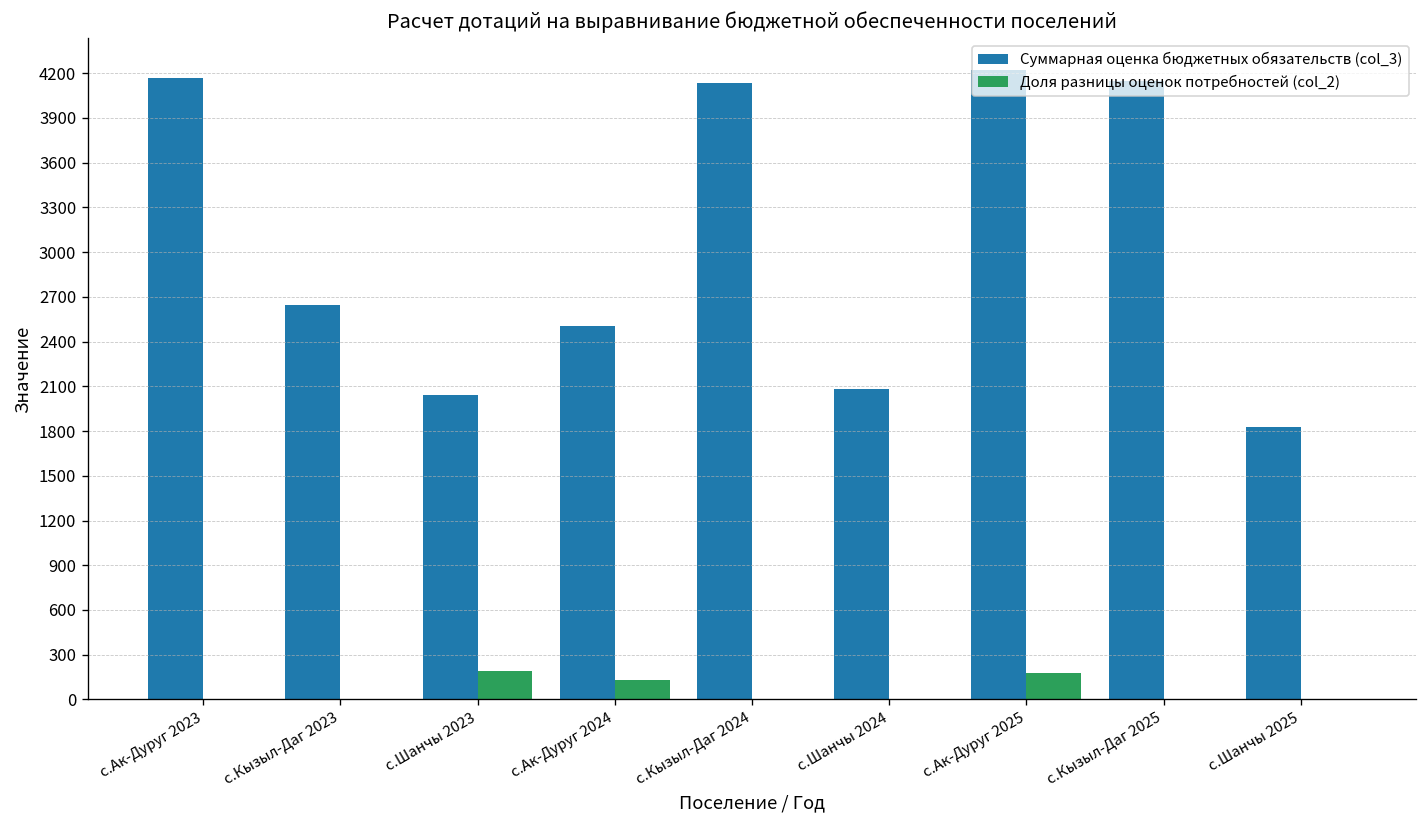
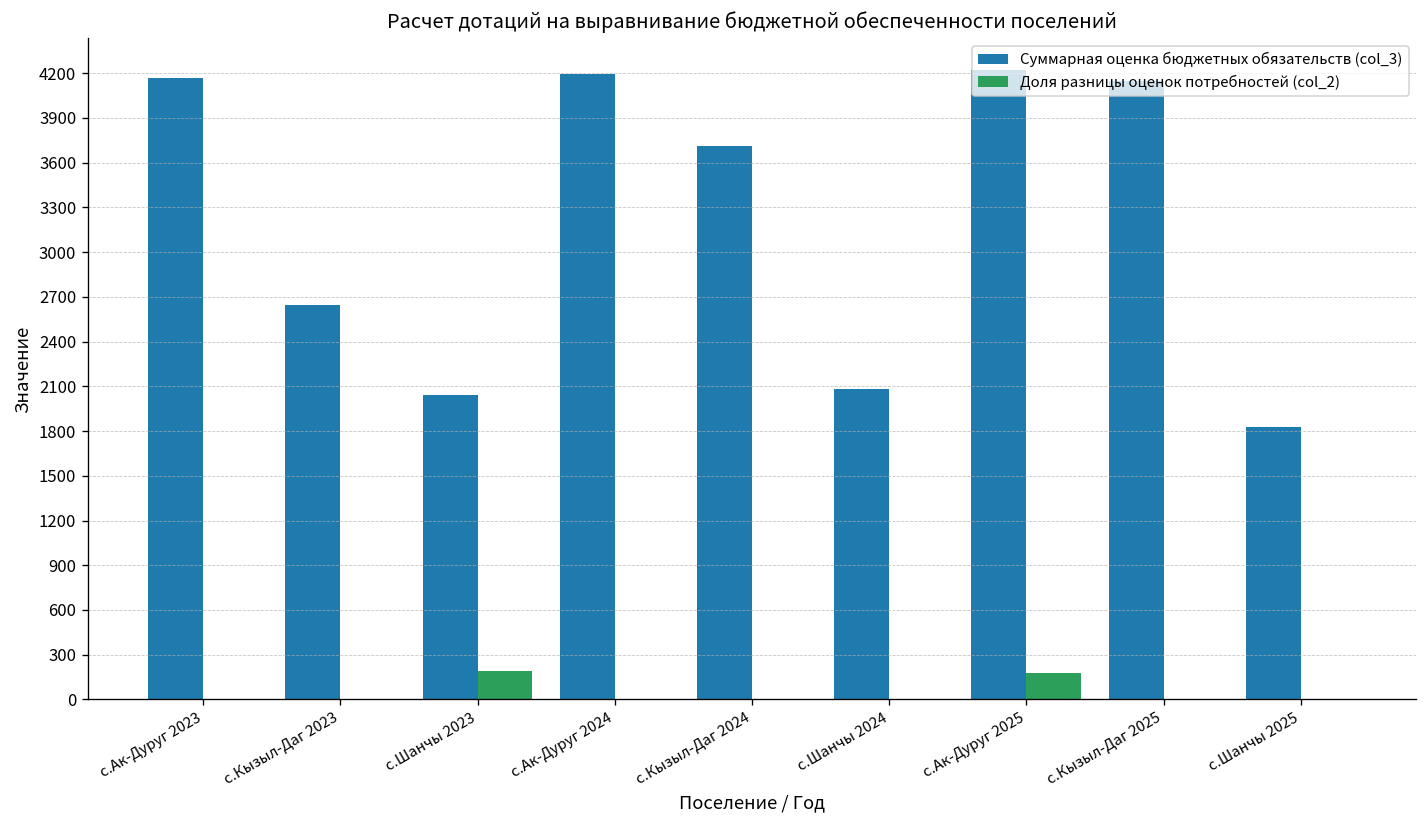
Суммарная оценка бюджетных обязательств (col_3), с.Ак-Дуруг 2024: 2510 -> 4200
Доля разницы оценок потребностей (col_2), с.Ак-Дуруг 2024: 130 -> 0
Суммарная оценка бюджетных обязательств (col_3), с.Кызыл-Даг 2024: 4130 -> 3720
